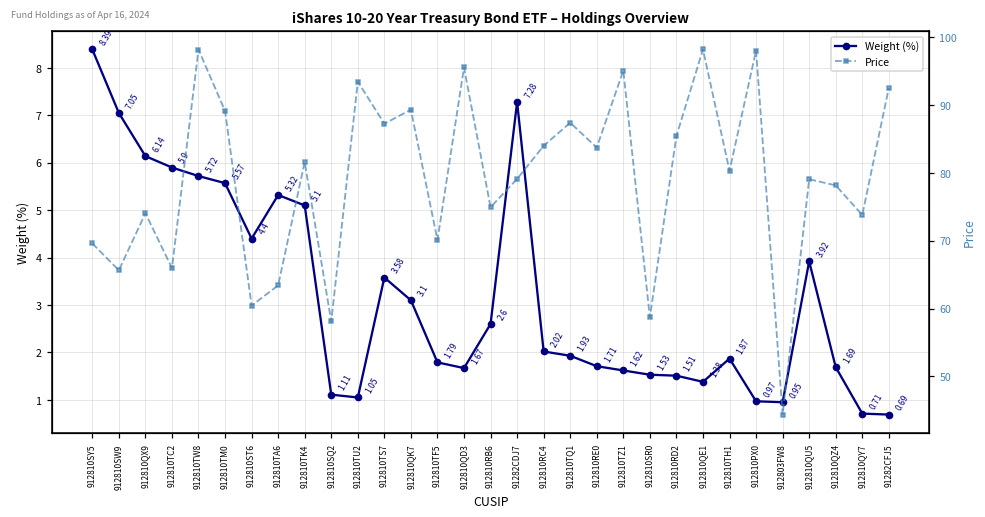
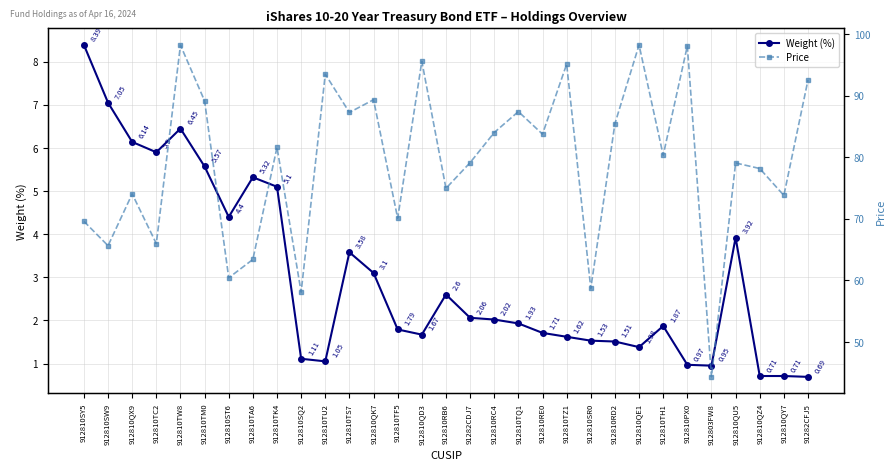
Weight (%), 912810TW8: 5.72 -> 6.45
Weight (%), 91282CDJ7: 7.28 -> 2.06
Weight (%), 912810QZ4: 1.69 -> 0.71
